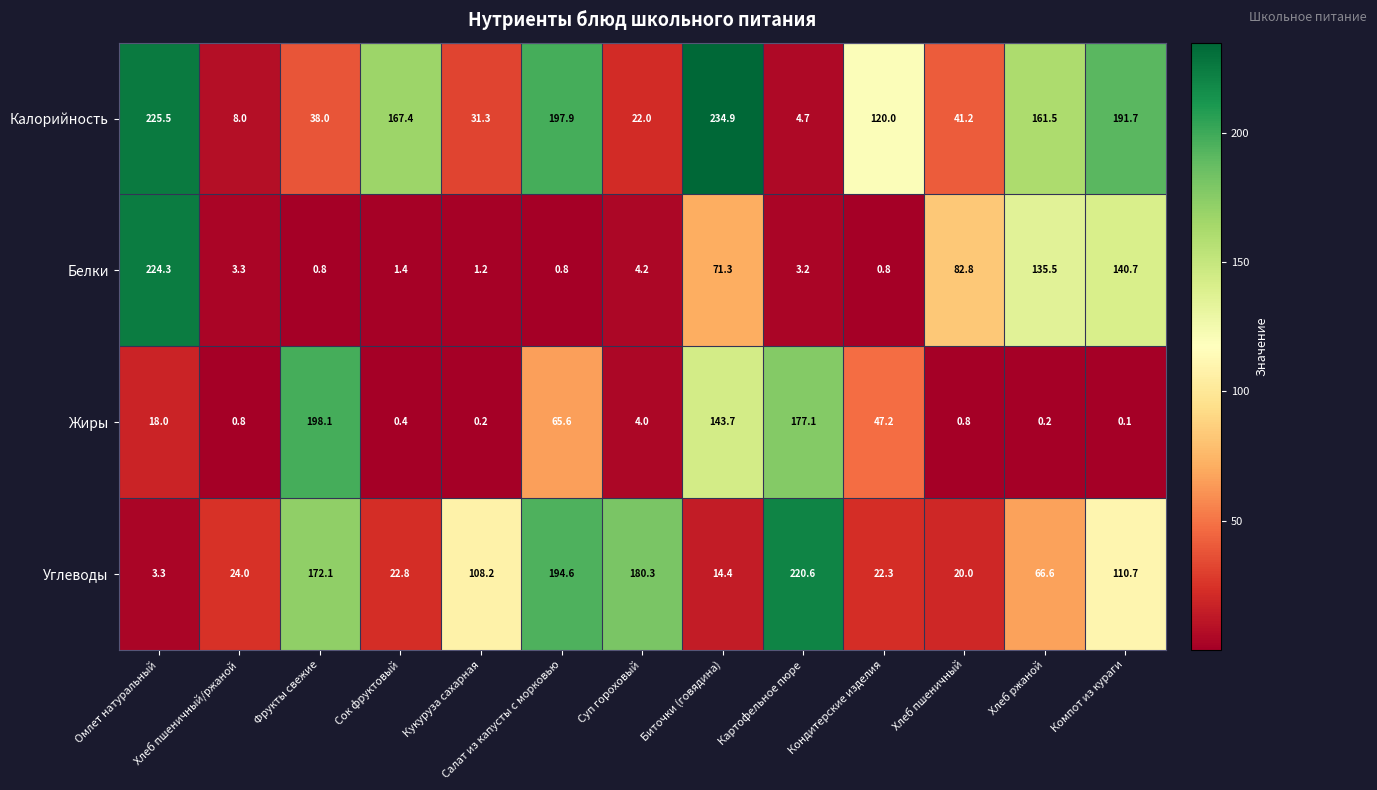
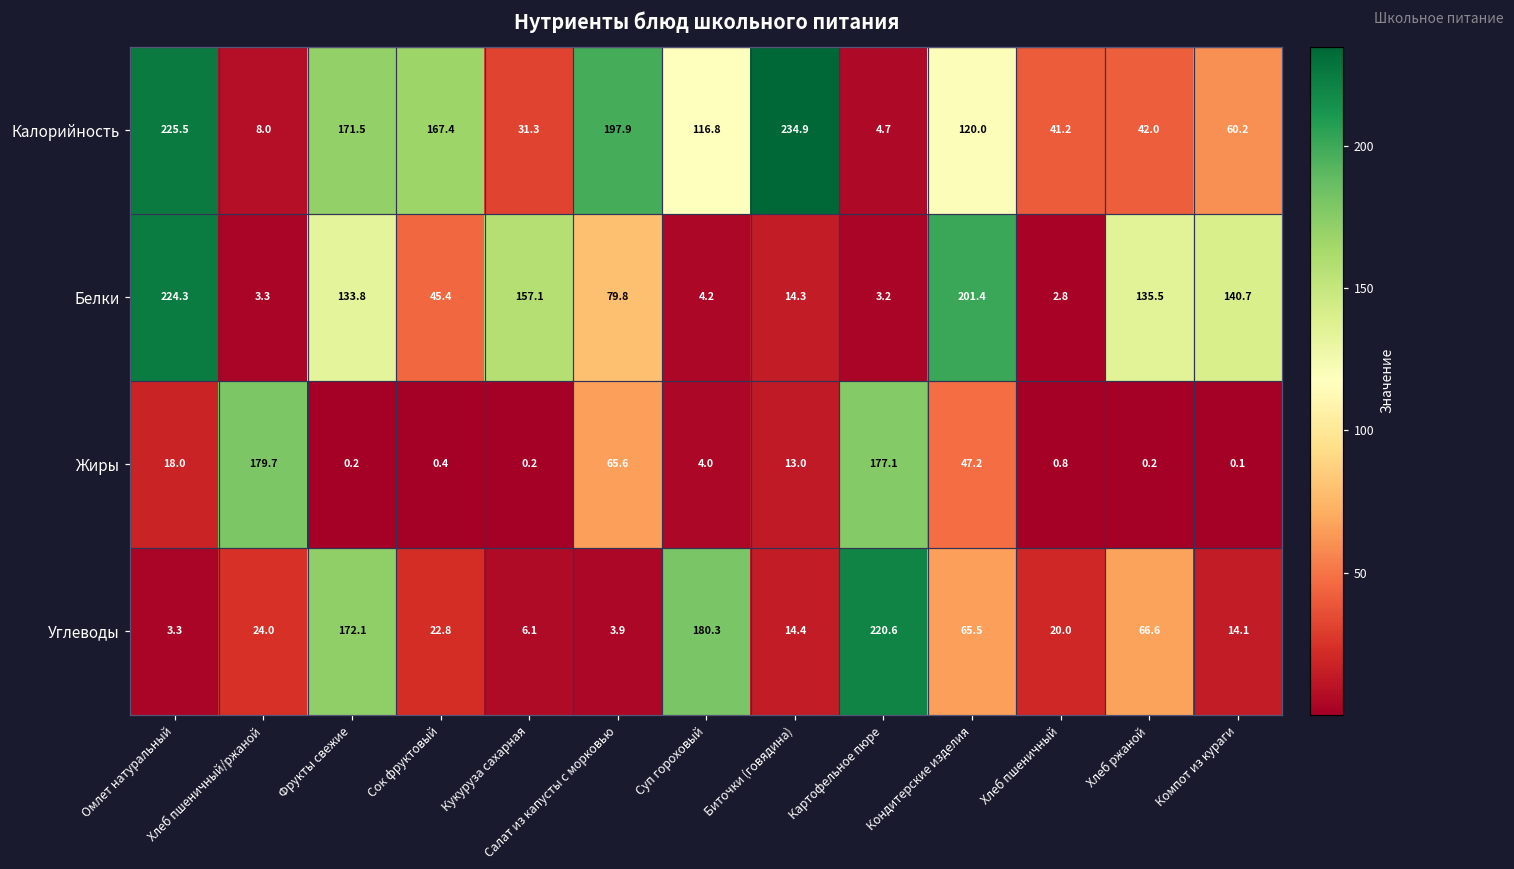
Калорийность, Фрукты свежие: 38.0 -> 171.5
Калорийность, Суп гороховый: 22.0 -> 116.8
Калорийность, Хлеб ржаной: 161.5 -> 42.0
Калорийность, Компот из кураги: 191.7 -> 60.2
Белки, Фрукты свежие: 0.8 -> 133.8
Белки, Сок фруктовый: 1.4 -> 45.4
Белки, Кукуруза сахарная: 1.2 -> 157.1
Белки, Салат из капусты с морковью: 0.8 -> 79.8
Белки, Биточки (говядина): 71.3 -> 14.3
Белки, Кондитерские изделия: 0.8 -> 201.4
Белки, Хлеб пшеничный: 82.8 -> 2.8
Жиры, Хлеб пшеничный/ржаной: 0.8 -> 179.7
Жиры, Фрукты свежие: 198.1 -> 0.2
Жиры, Биточки (говядина): 143.7 -> 13.0
Углеводы, Кукуруза сахарная: 108.2 -> 6.1
Углеводы, Салат из капусты с морковью: 194.6 -> 3.9
Углеводы, Кондитерские изделия: 22.3 -> 65.5
Углеводы, Компот из кураги: 110.7 -> 14.1
